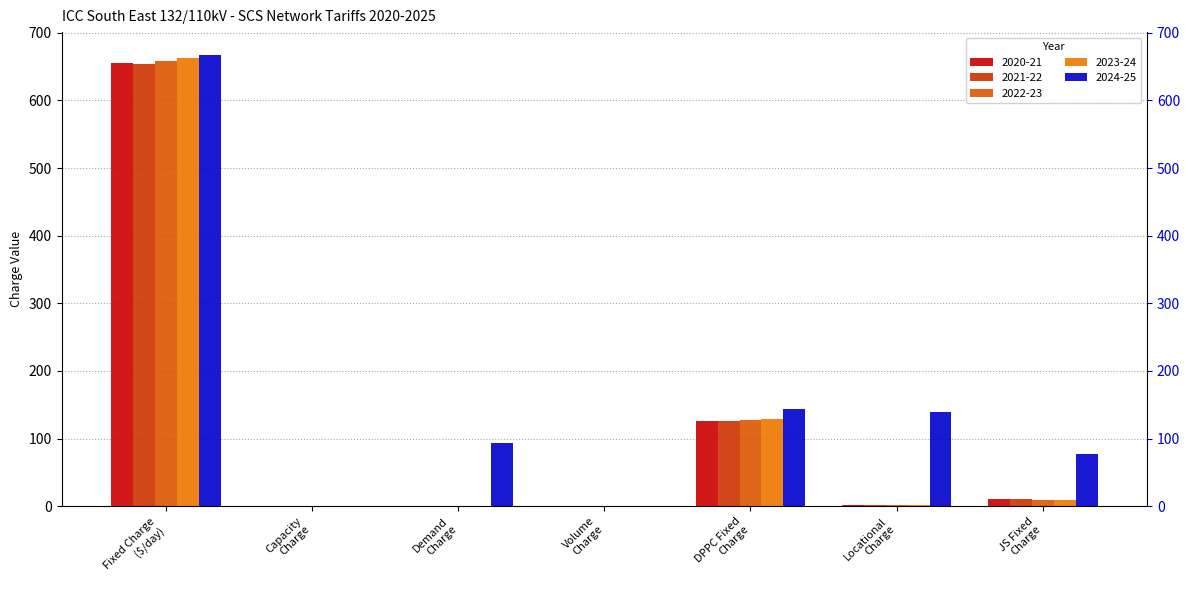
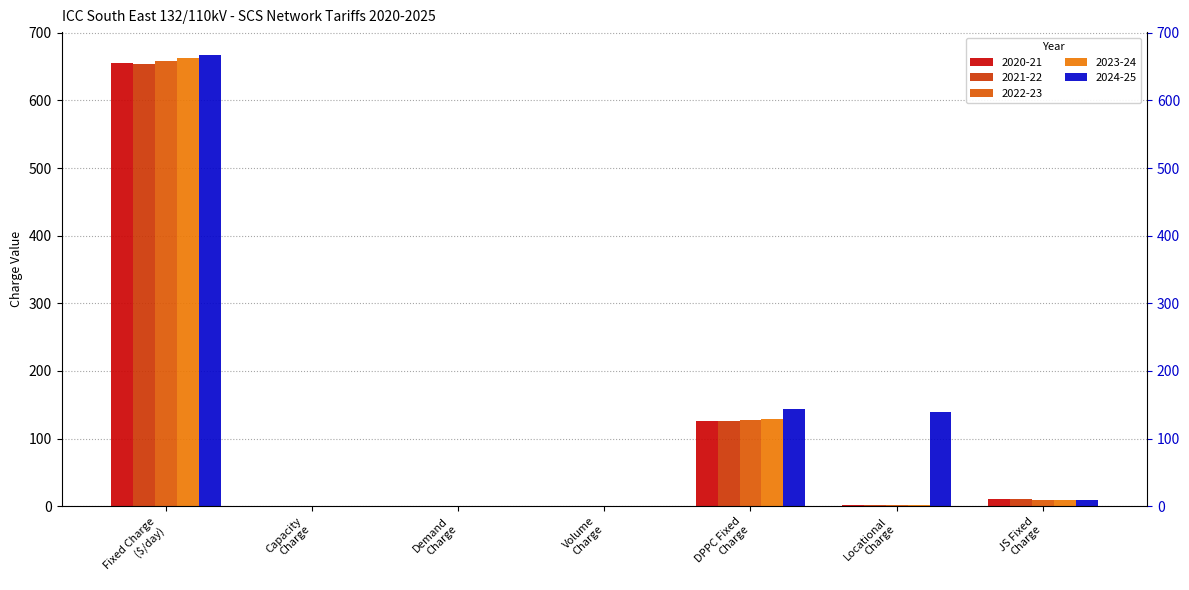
2024-25, Demand Charge: 90 -> 0
2024-25, JS Fixed Charge: 80 -> 10
